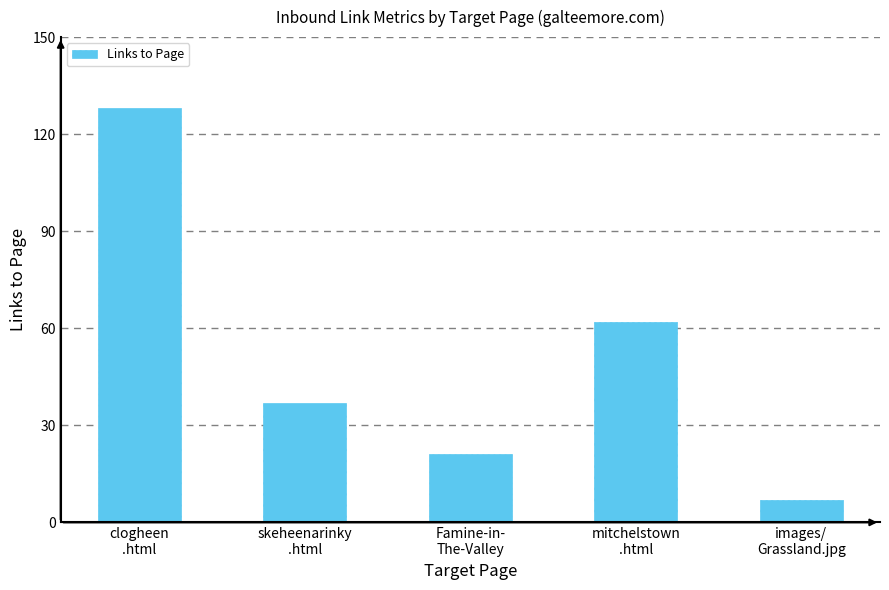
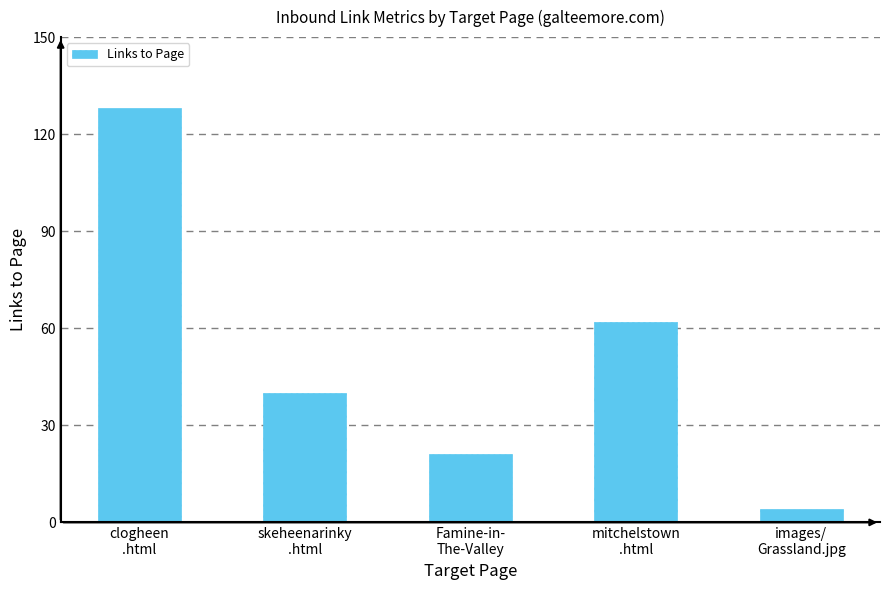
skeheenarinky .html: 37 -> 40
images/ Grassland.jpg: 7 -> 4
